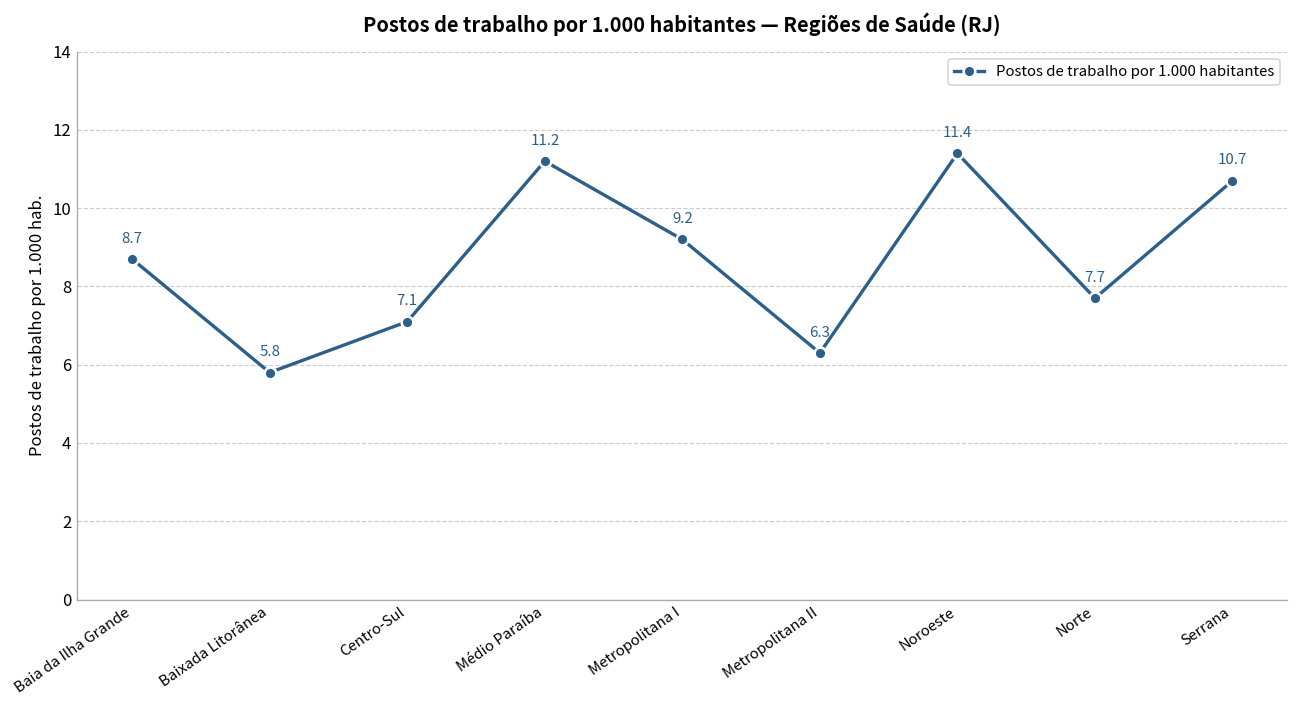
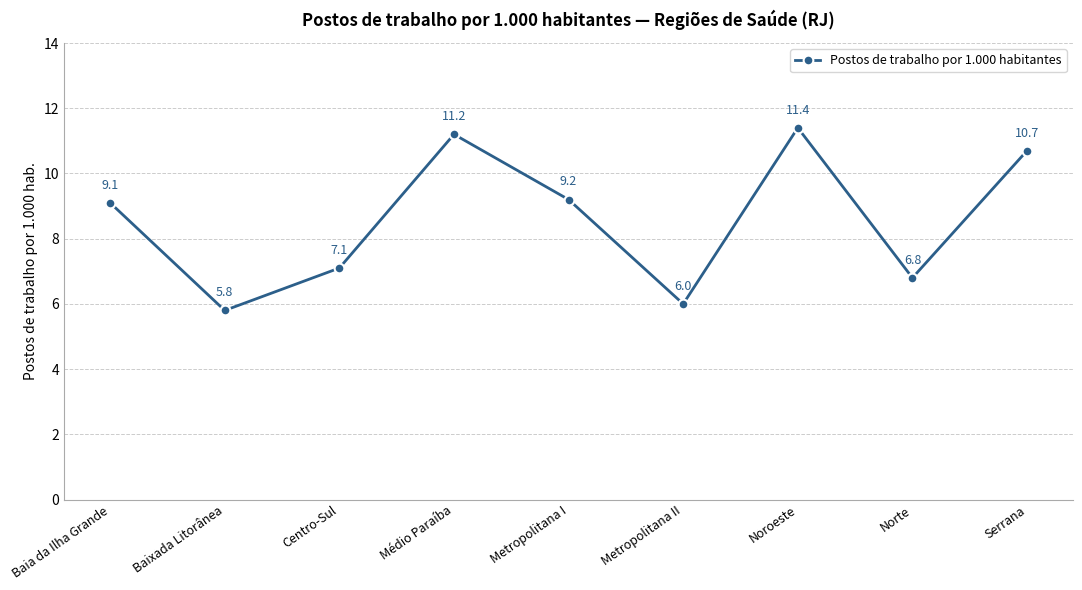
Baia da Ilha Grande: 8.7 -> 9.1
Metropolitana II: 6.3 -> 6.0
Norte: 7.7 -> 6.8
